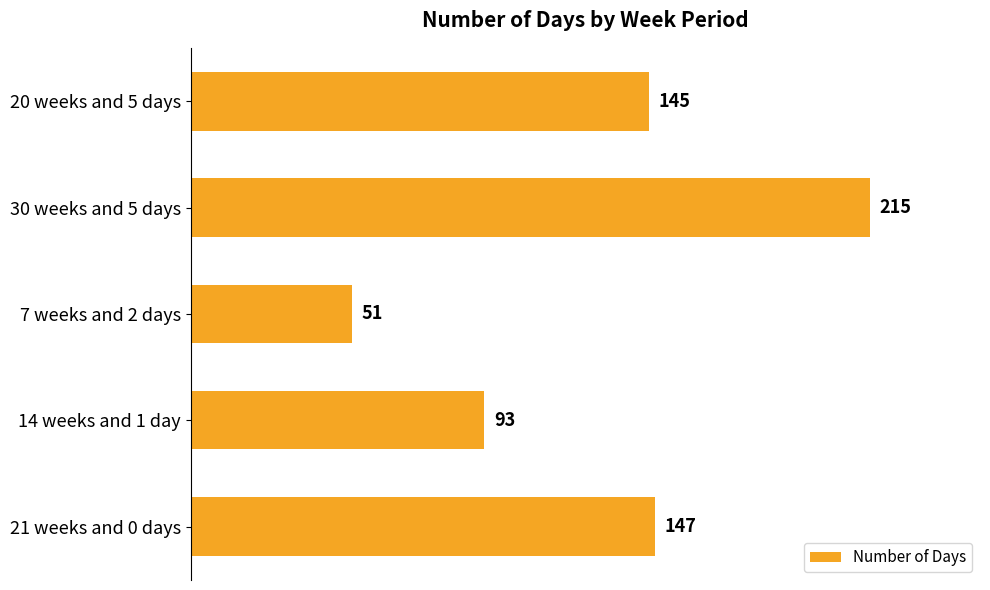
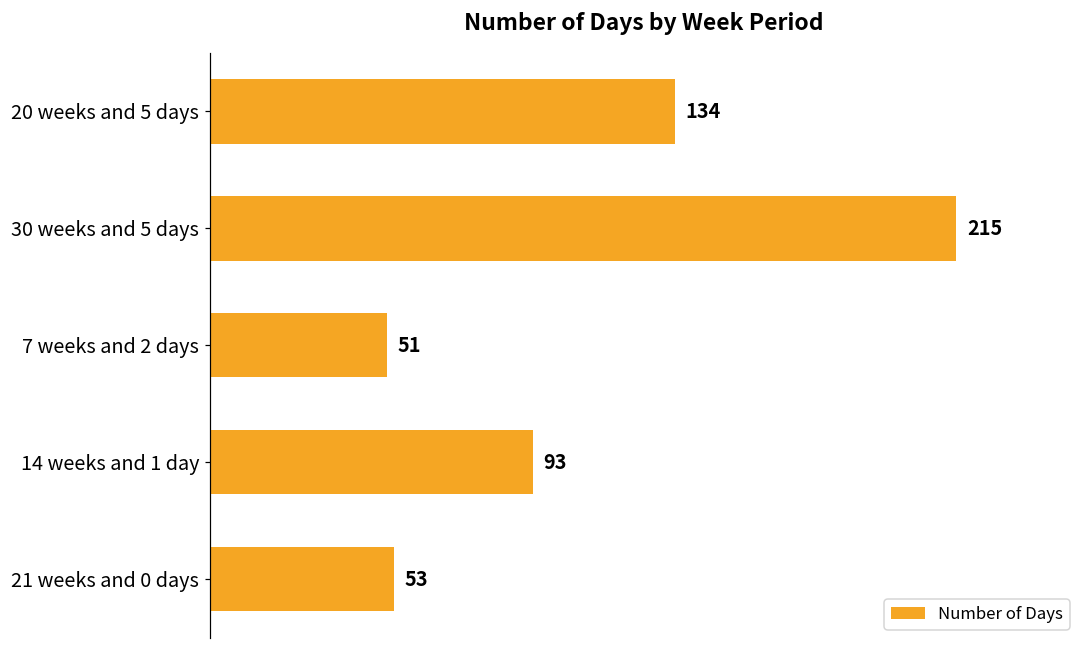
20 weeks and 5 days: 145 -> 134
21 weeks and 0 days: 147 -> 53
